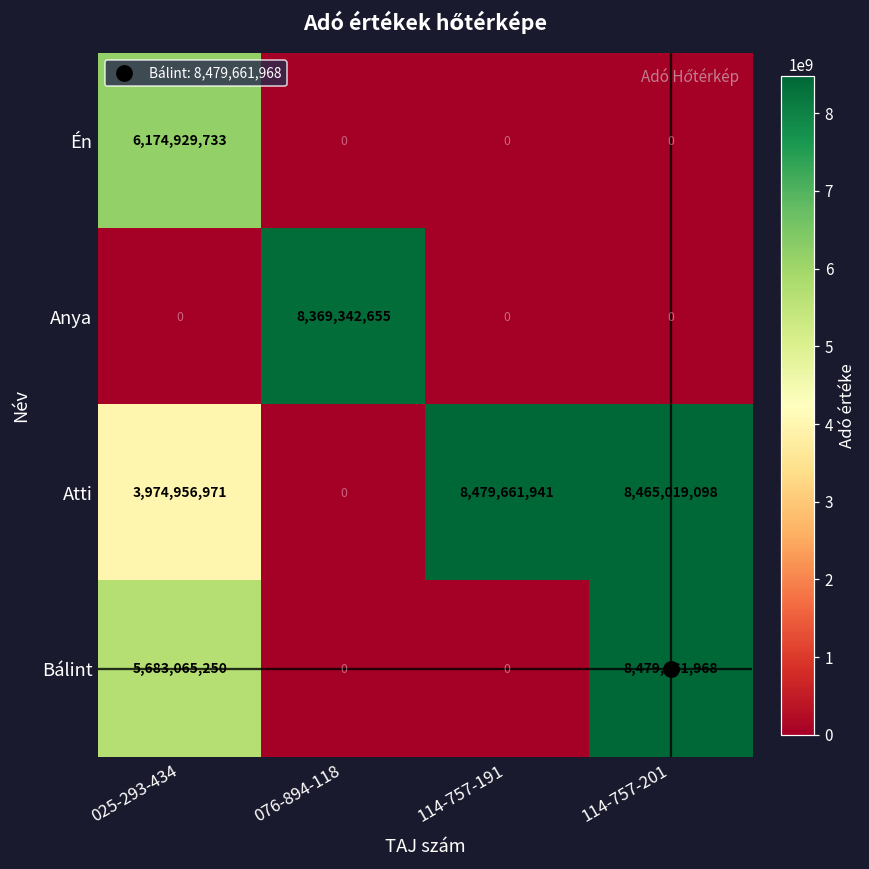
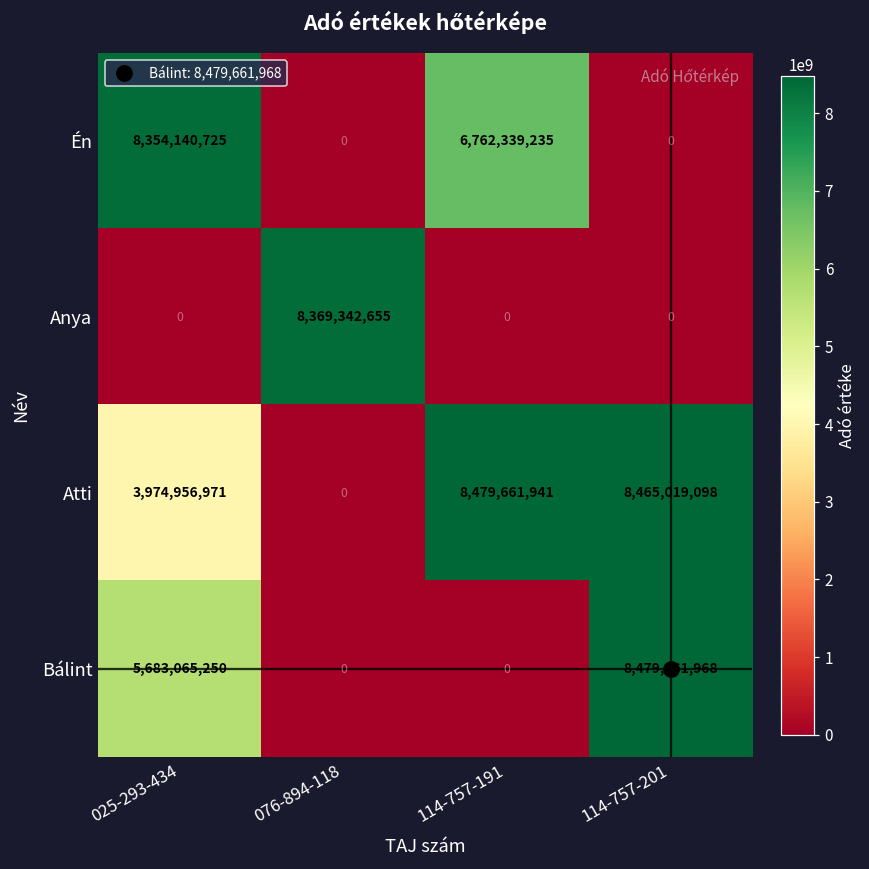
Én, 025-293-434: 6,174,929,733 -> 8,354,140,725
Én, 114-757-191: 0 -> 6,762,339,235
